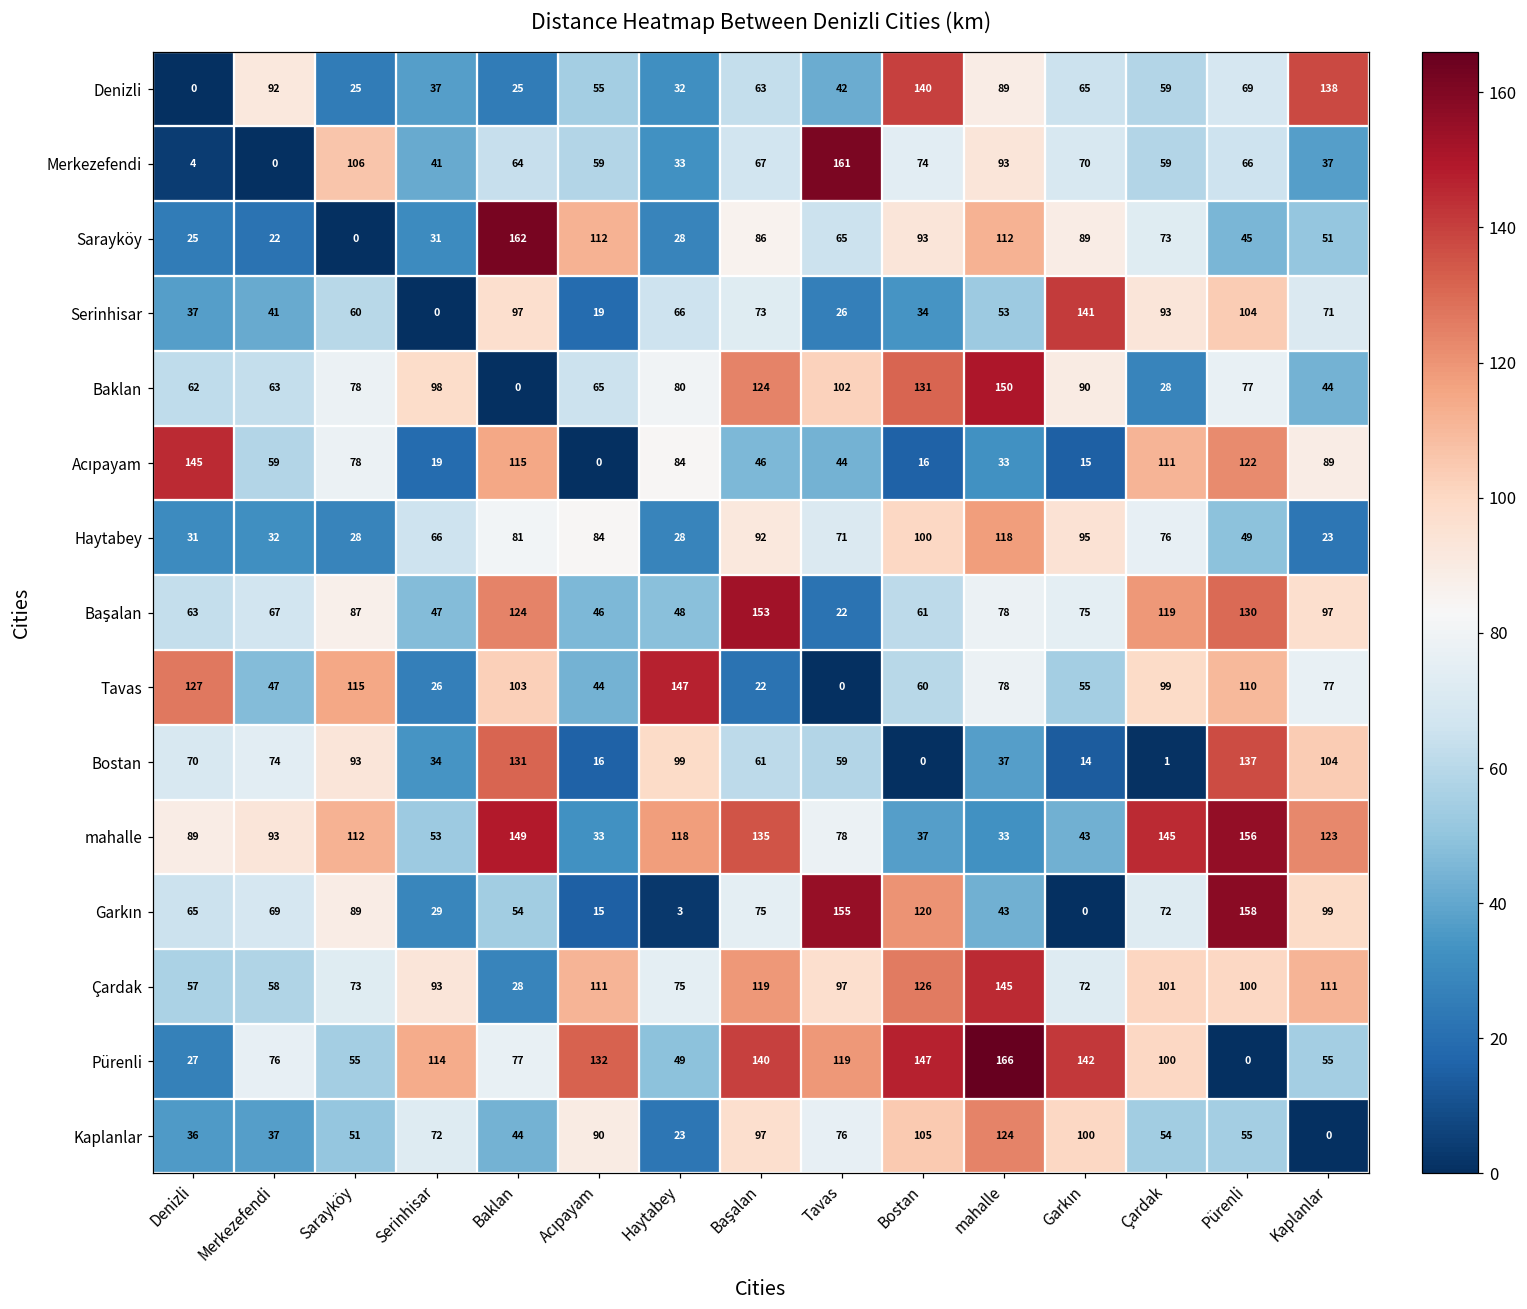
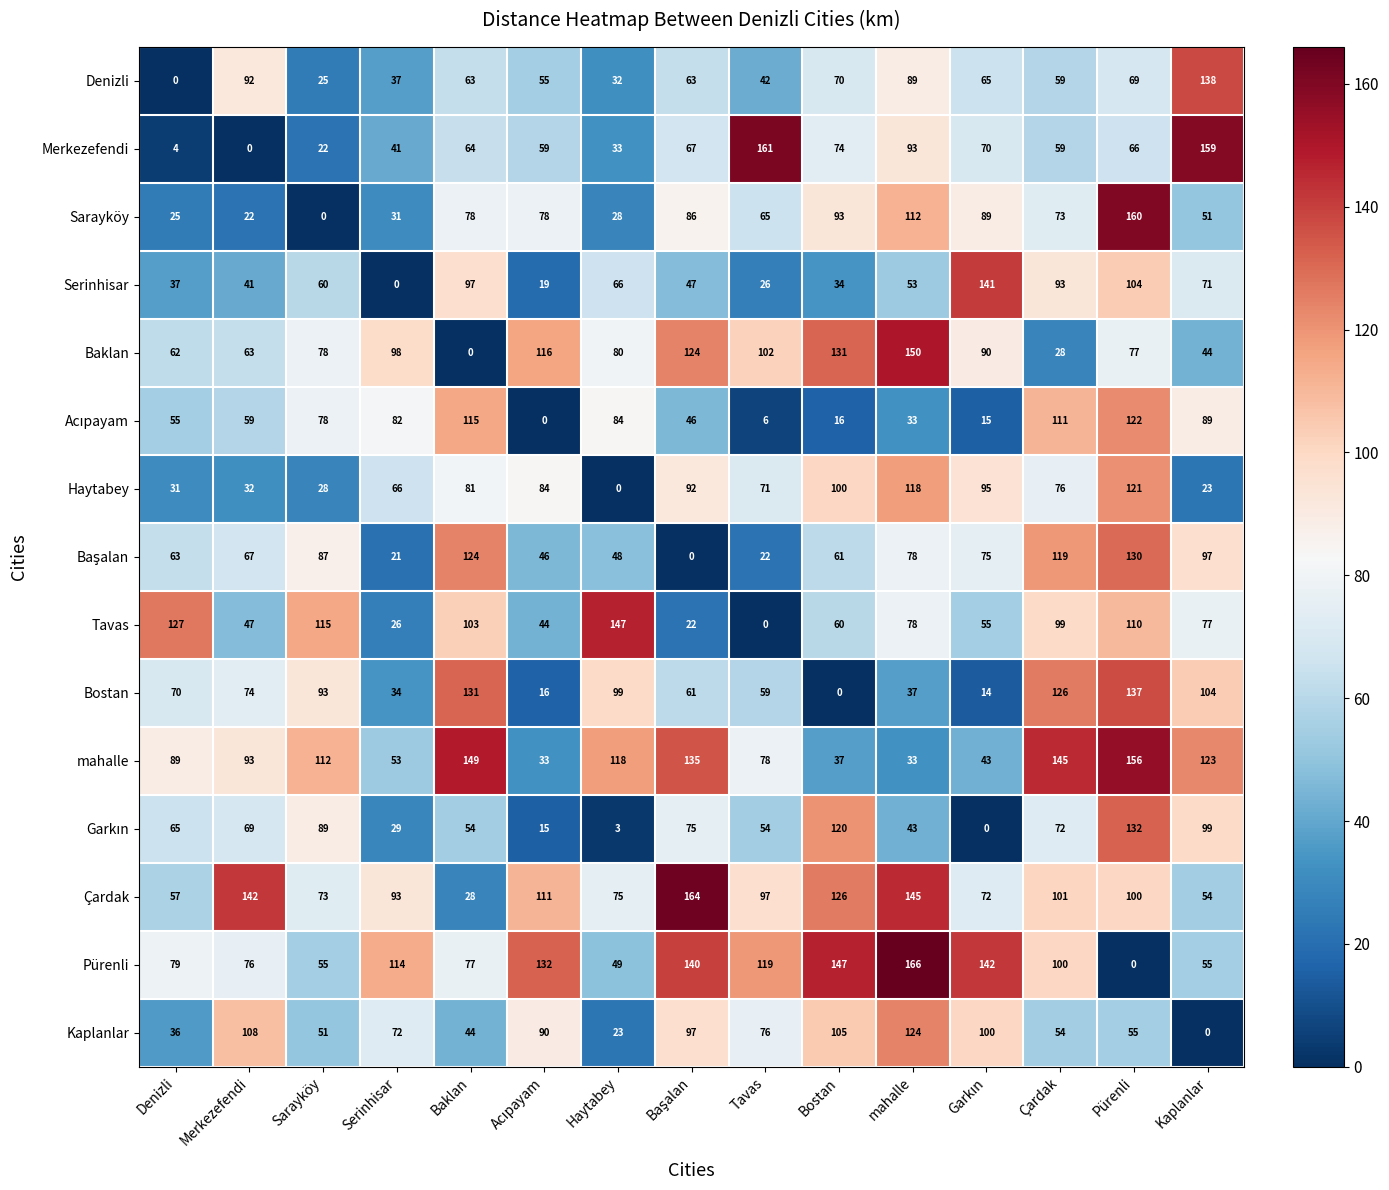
Denizli, Baklan: 25 -> 63
Denizli, Bostan: 140 -> 70
Merkezefendi, Sarayköy: 106 -> 22
Merkezefendi, Kaplanlar: 37 -> 159
Sarayköy, Baklan: 162 -> 78
Sarayköy, Acıpayam: 112 -> 78
Sarayköy, Pürenli: 45 -> 160
Serinhisar, Başalan: 73 -> 47
Baklan, Acıpayam: 65 -> 116
Acıpayam, Denizli: 145 -> 55
Acıpayam, Serinhisar: 19 -> 82
Acıpayam, Tavas: 44 -> 6
Haytabey, Haytabey: 28 -> 0
Haytabey, Pürenli: 49 -> 121
Başalan, Serinhisar: 47 -> 21
Başalan, Başalan: 153 -> 0
Bostan, Çardak: 1 -> 126
Garkın, Tavas: 155 -> 54
Garkın, Pürenli: 158 -> 132
Çardak, Merkezefendi: 58 -> 142
Çardak, Başalan: 119 -> 164
Çardak, Kaplanlar: 111 -> 54
Pürenli, Denizli: 27 -> 79
Kaplanlar, Merkezefendi: 37 -> 108
